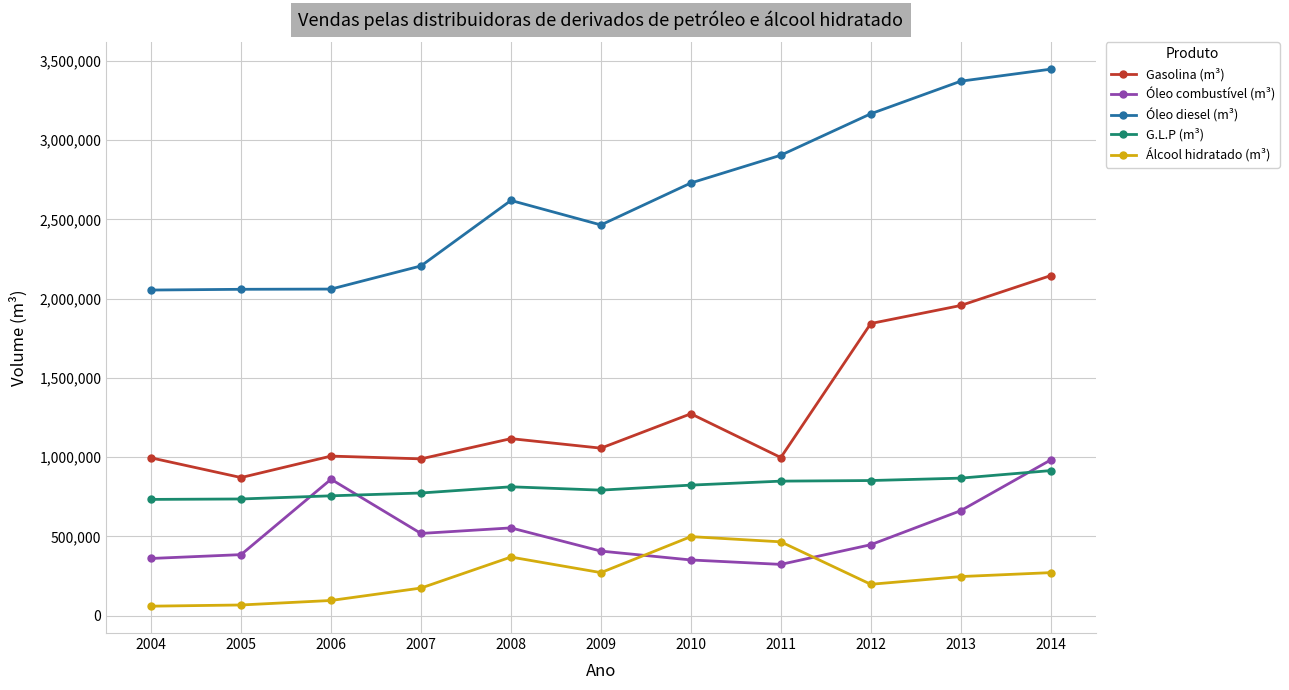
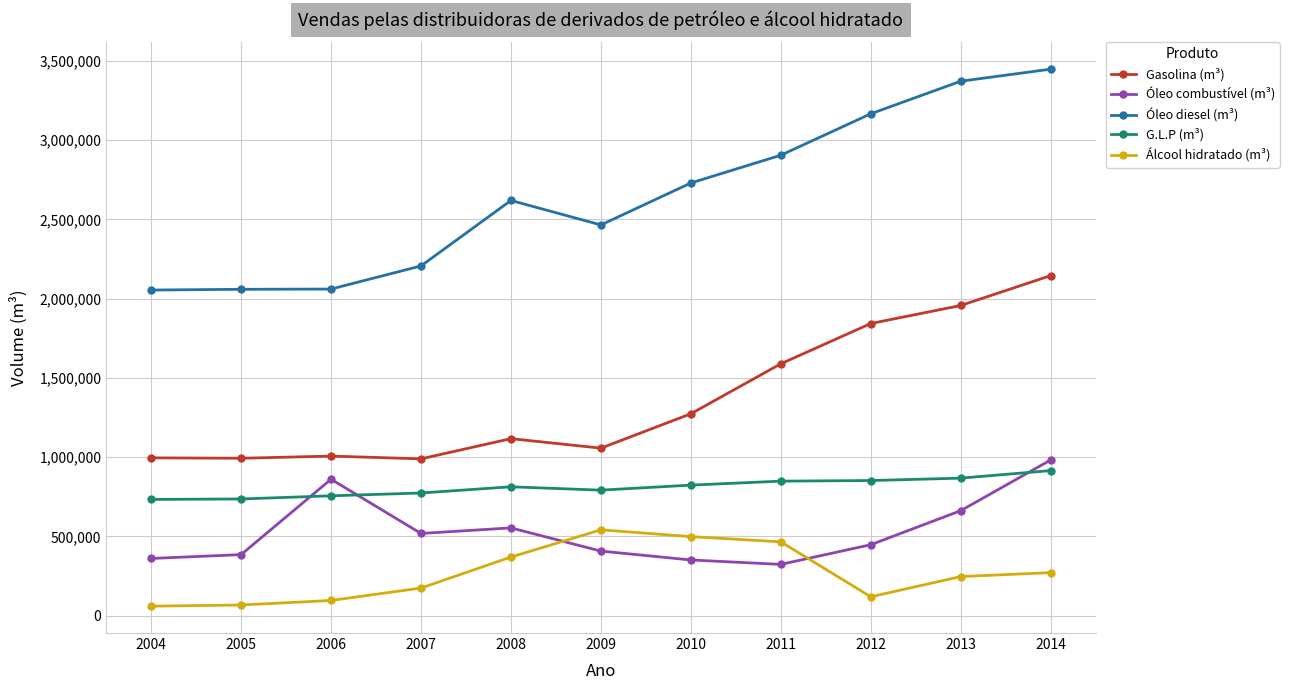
Gasolina (m³), 2005: 870,000 -> 990,000
Álcool hidratado (m³), 2009: 270,000 -> 540,000
Gasolina (m³), 2011: 1,000,000 -> 1,590,000
Álcool hidratado (m³), 2012: 200,000 -> 120,000
